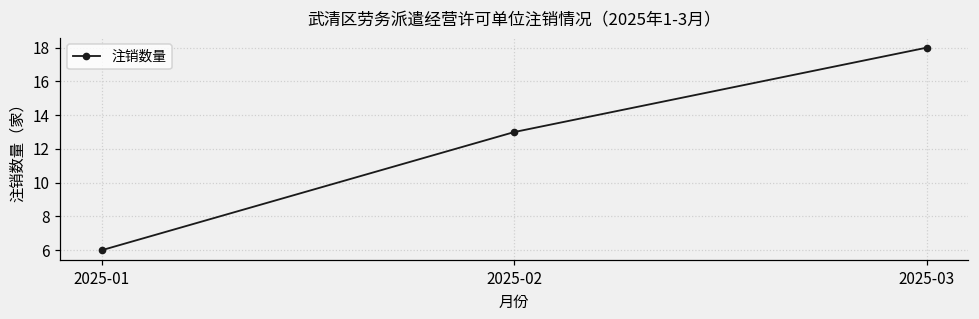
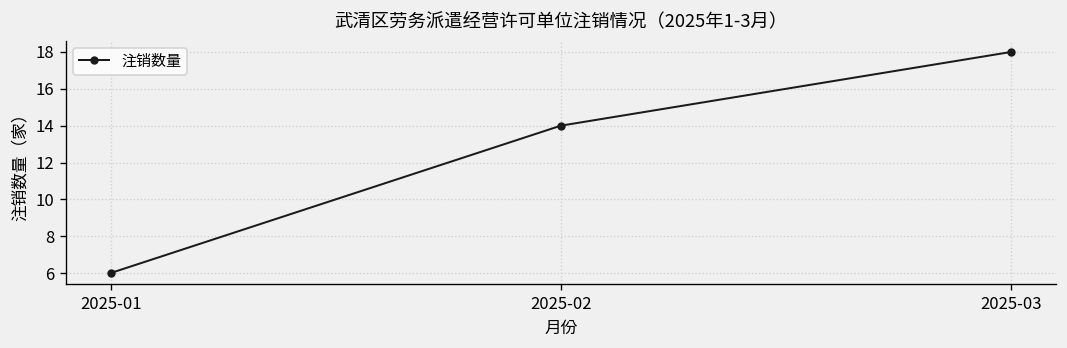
2025-02: 13 -> 14
